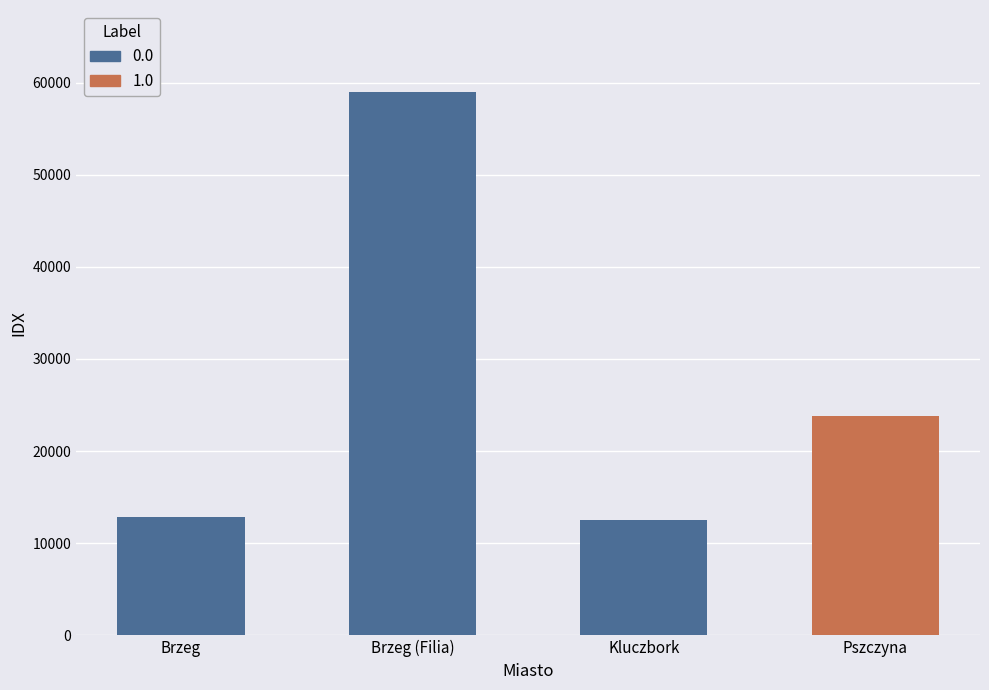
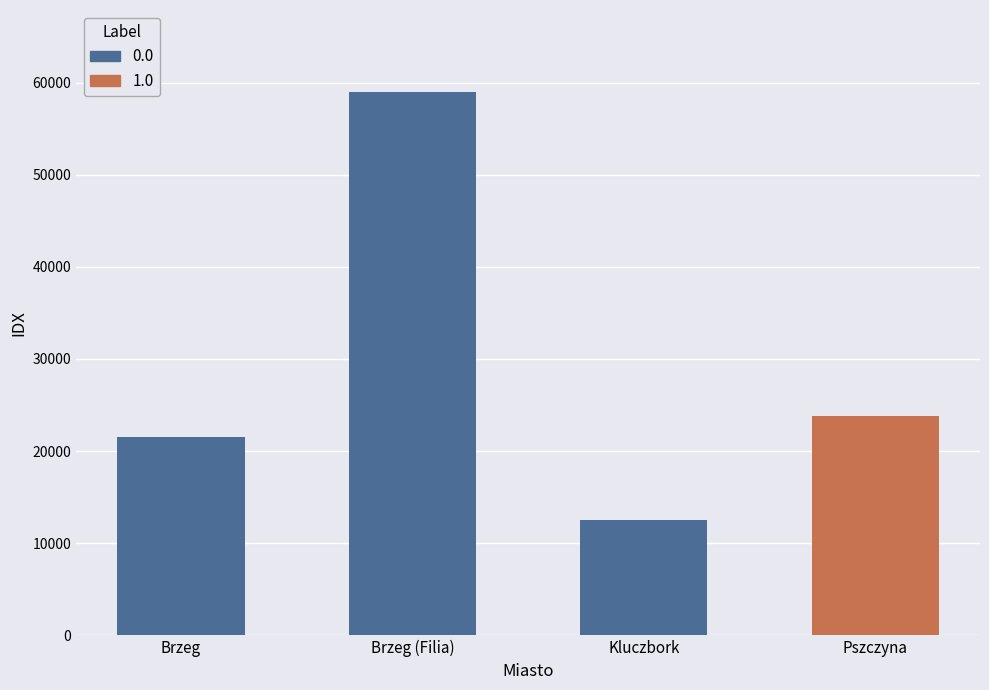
Brzeg: 13000 -> 22000
